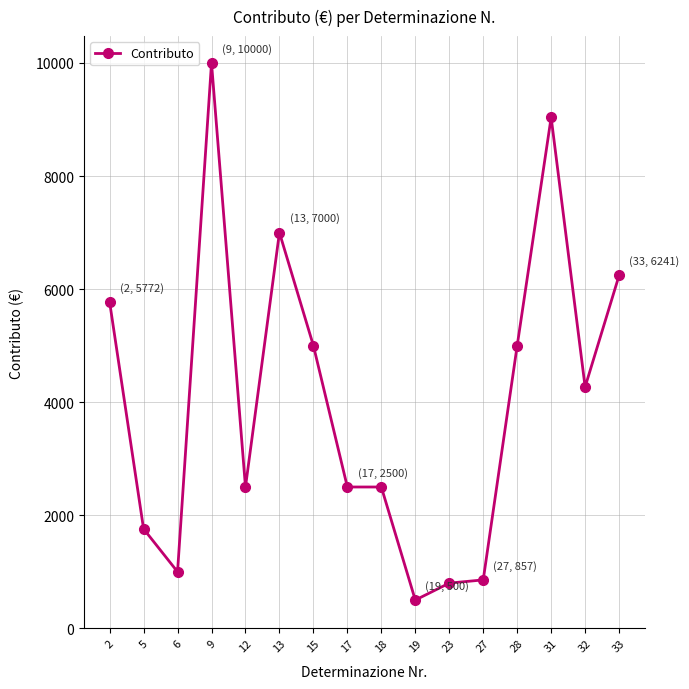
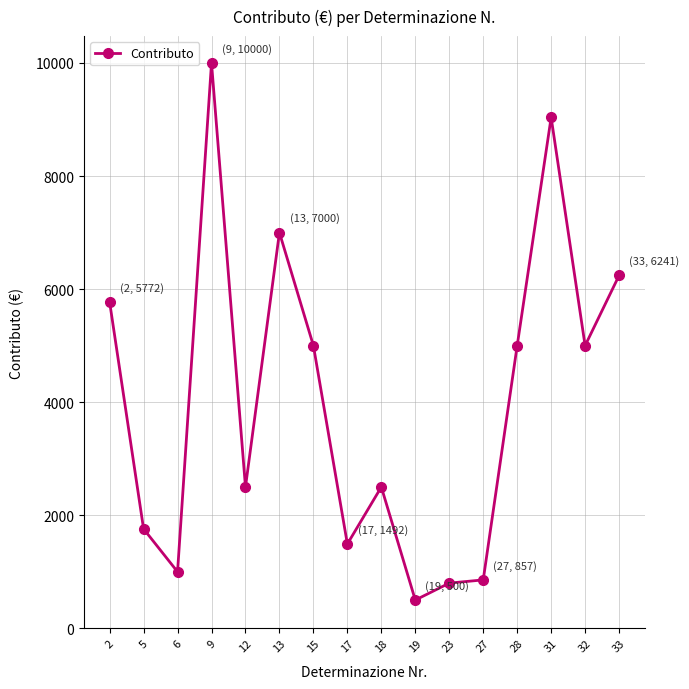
17: 2500 -> 1492
32: 4300 -> 5000
